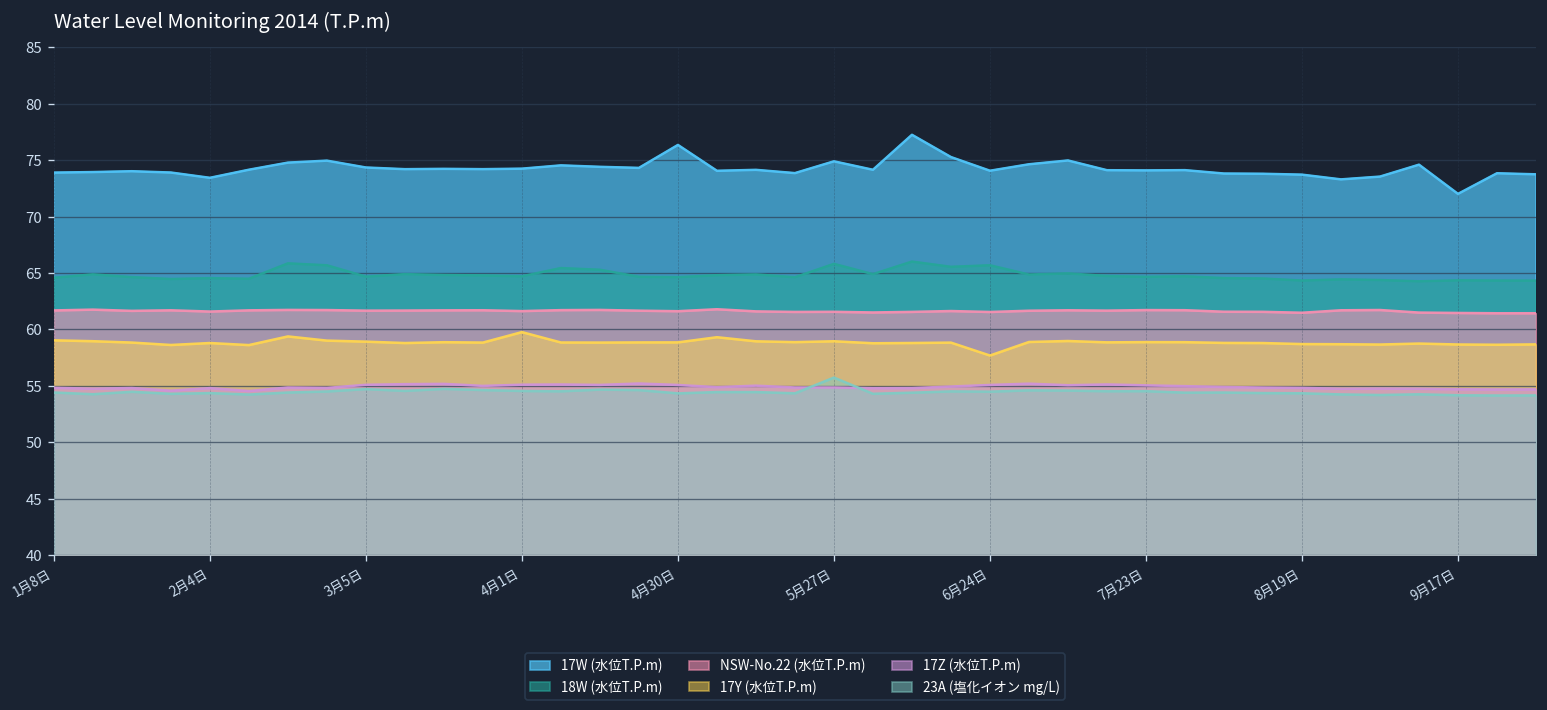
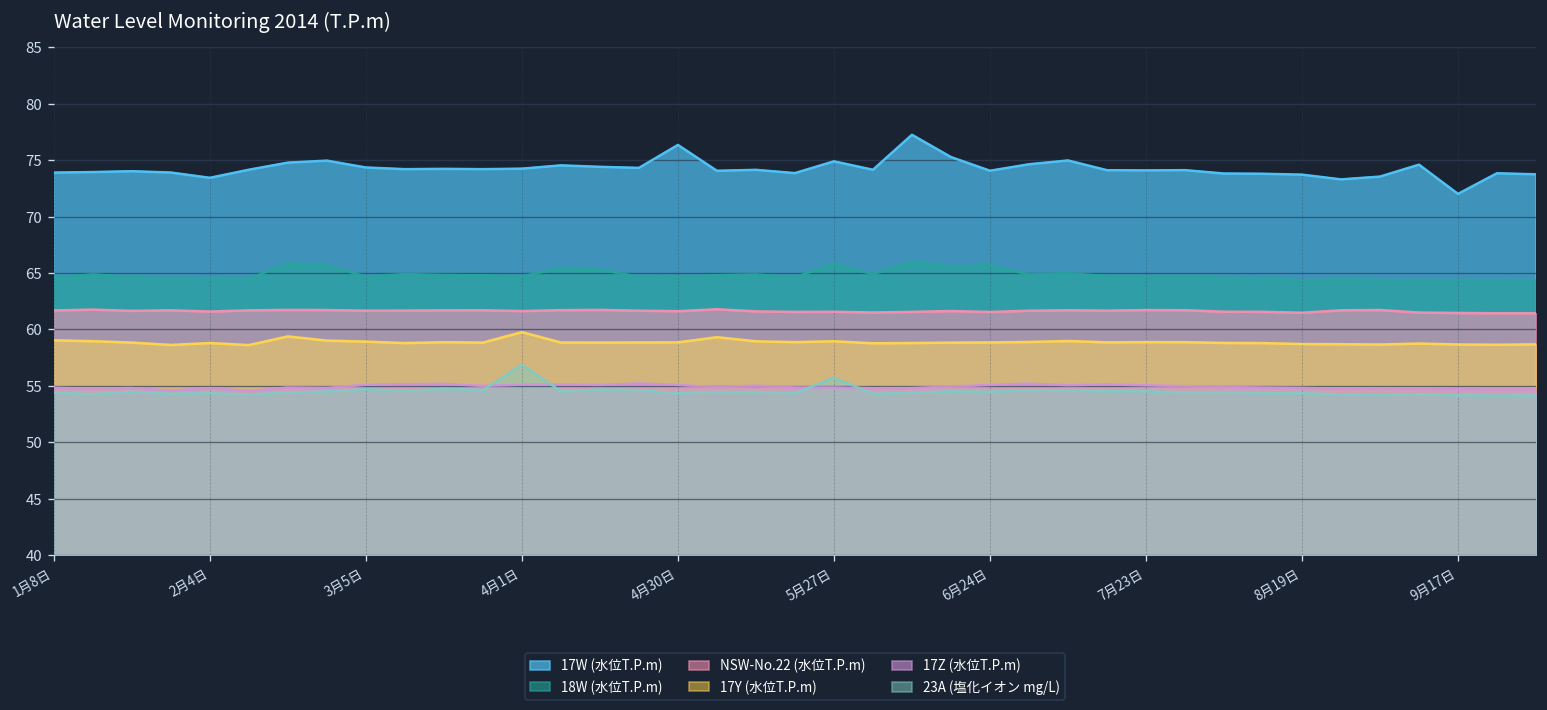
23A (塩化イオン mg/L), 4月1日: 55 -> 57
17Y (水位T.P.m), 6月24日: 58 -> 59
